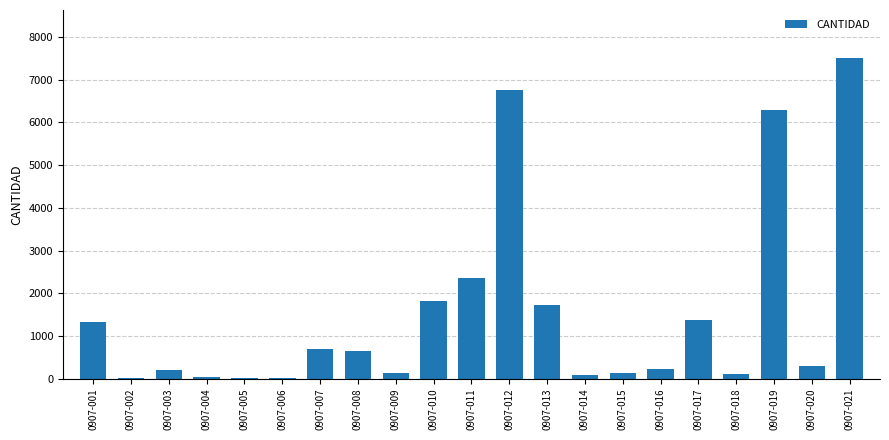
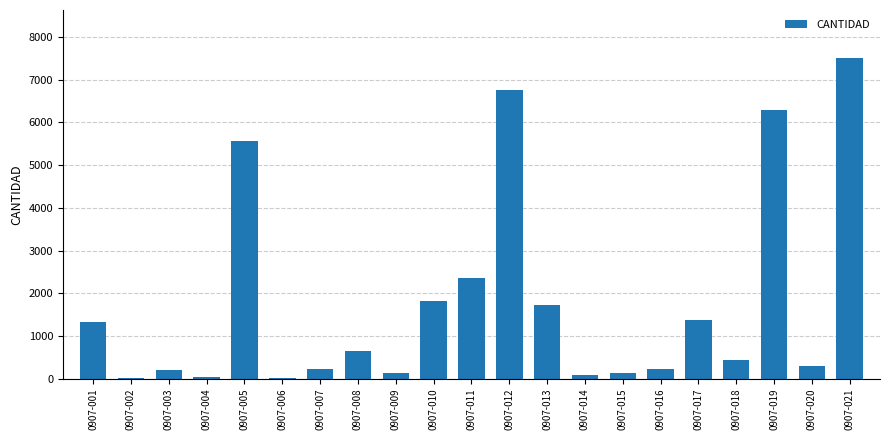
0907-005: 0 -> 5600
0907-007: 700 -> 200
0907-018: 100 -> 400
